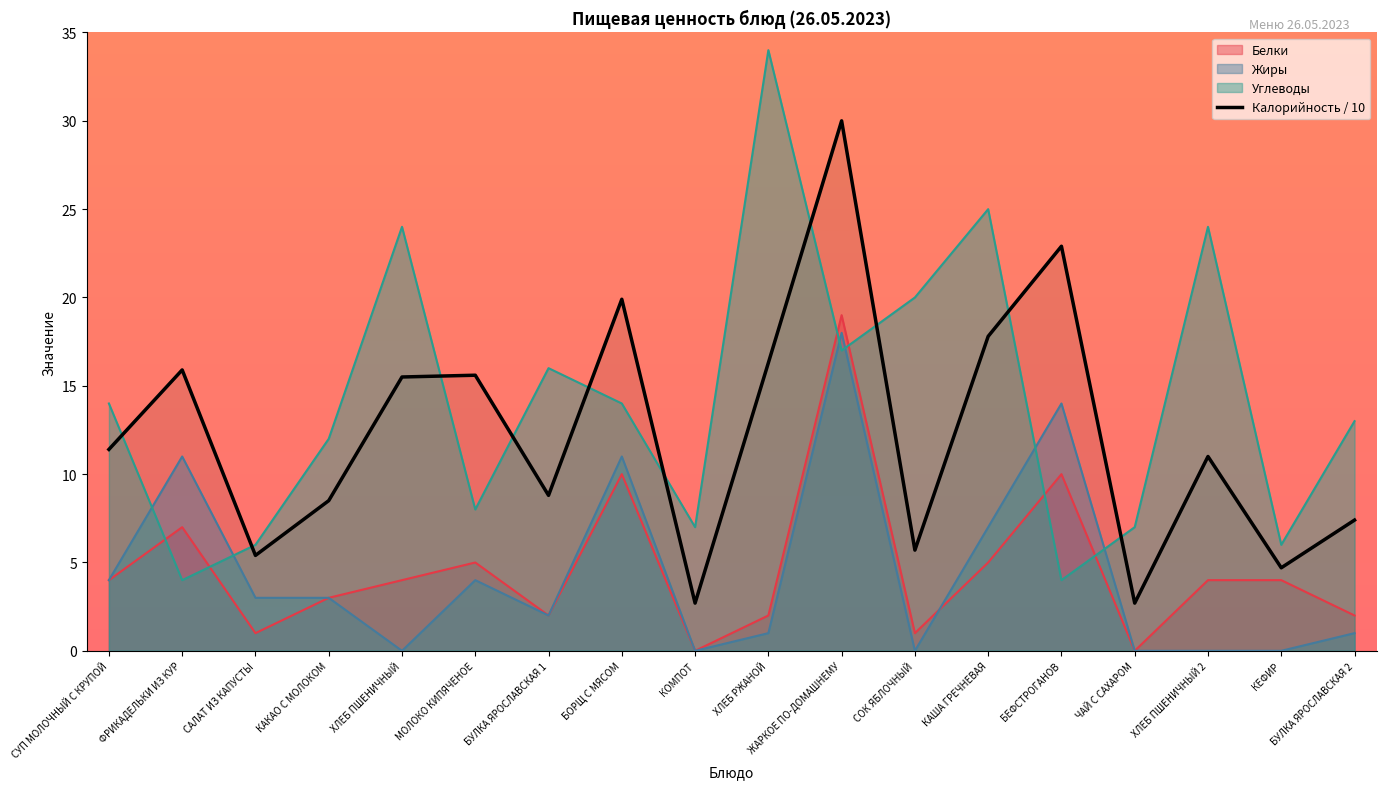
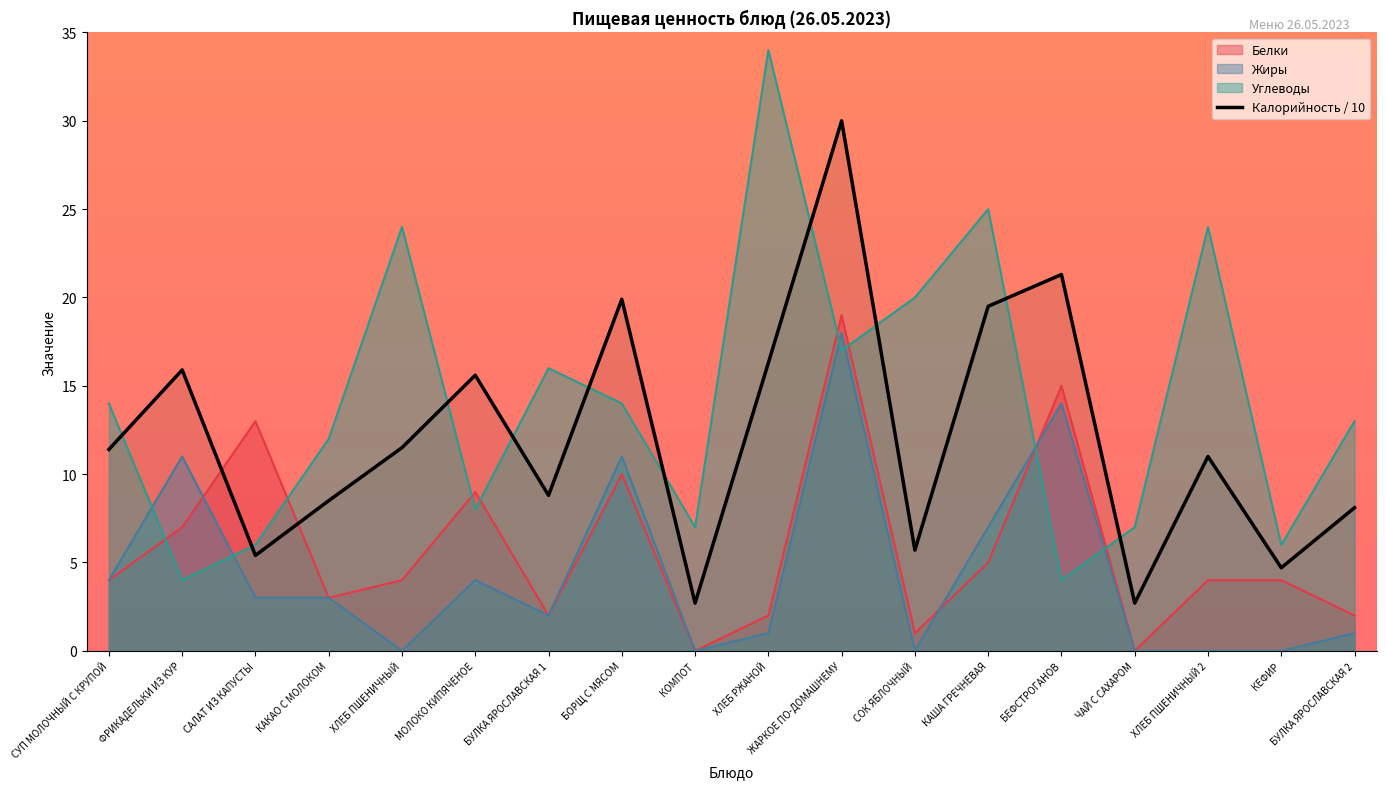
Белки, САЛАТ ИЗ КАПУСТЫ: 1 -> 13
Калорийность / 10, ХЛЕБ ПШЕНИЧНЫЙ: 15.5 -> 11.5
Белки, МОЛОКО КИПЯЧЕНОЕ: 5 -> 9
Калорийность / 10, КАША ГРЕЧНЕВАЯ: 17.8 -> 19.5
Белки, БЕФСТРОГАНОВ: 10 -> 15
Калорийность / 10, БЕФСТРОГАНОВ: 22.9 -> 21.3
Калорийность / 10, БУЛКА ЯРОСЛАВСКАЯ 2: 7.4 -> 8.1
